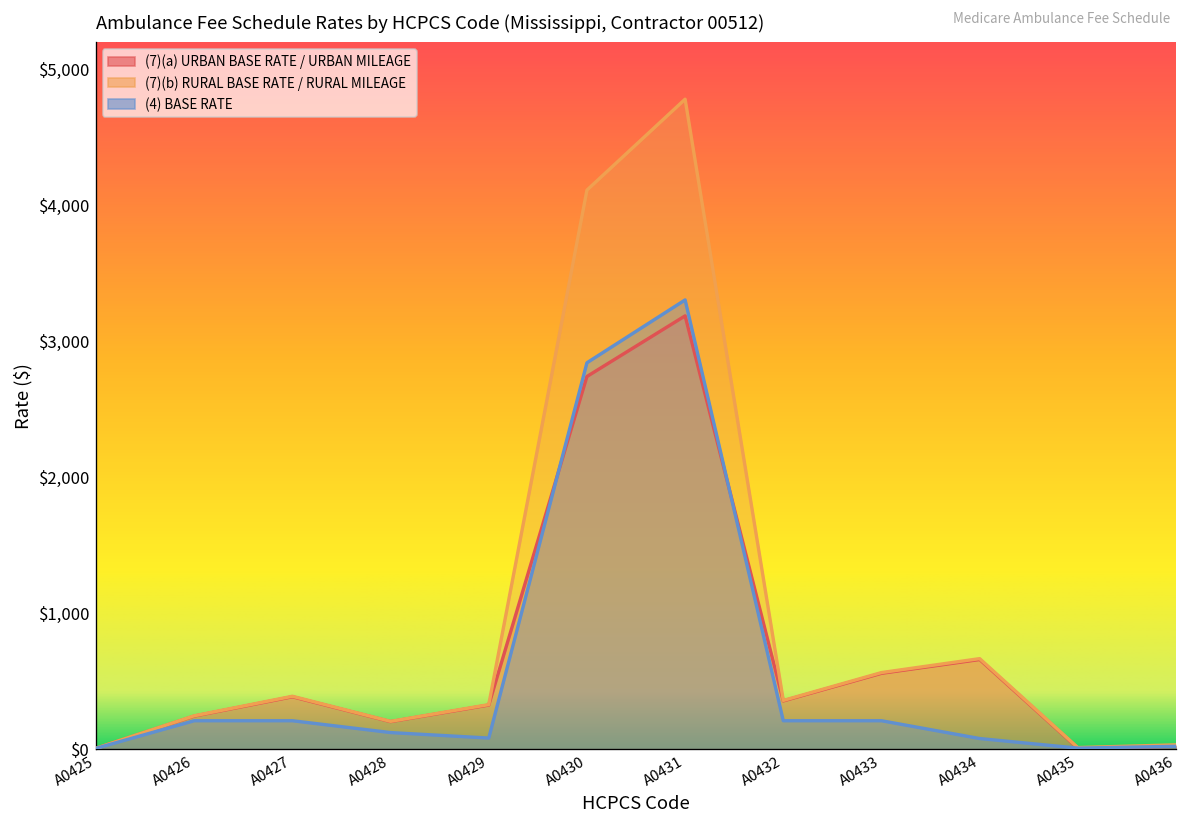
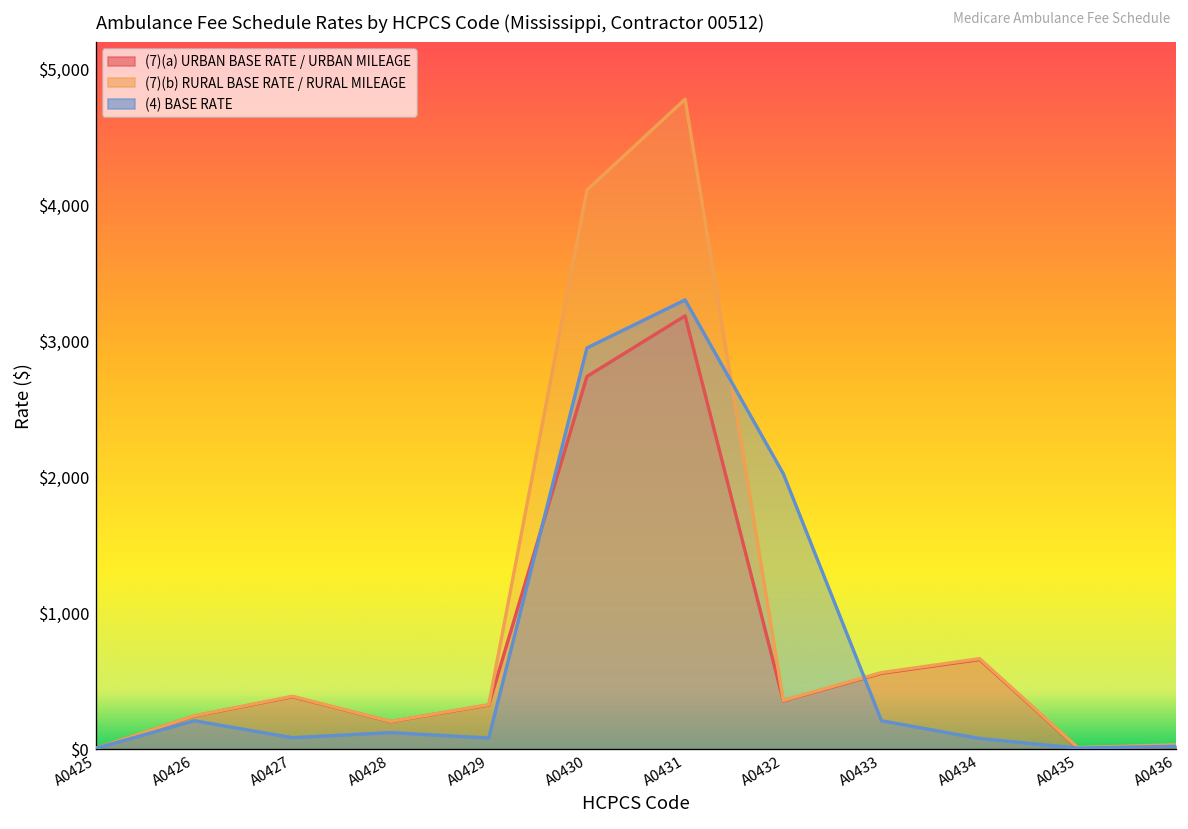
(4) BASE RATE, A0427: $210 -> $80
(4) BASE RATE, A0430: $2,840 -> $2,950
(4) BASE RATE, A0432: $210 -> $2,030
